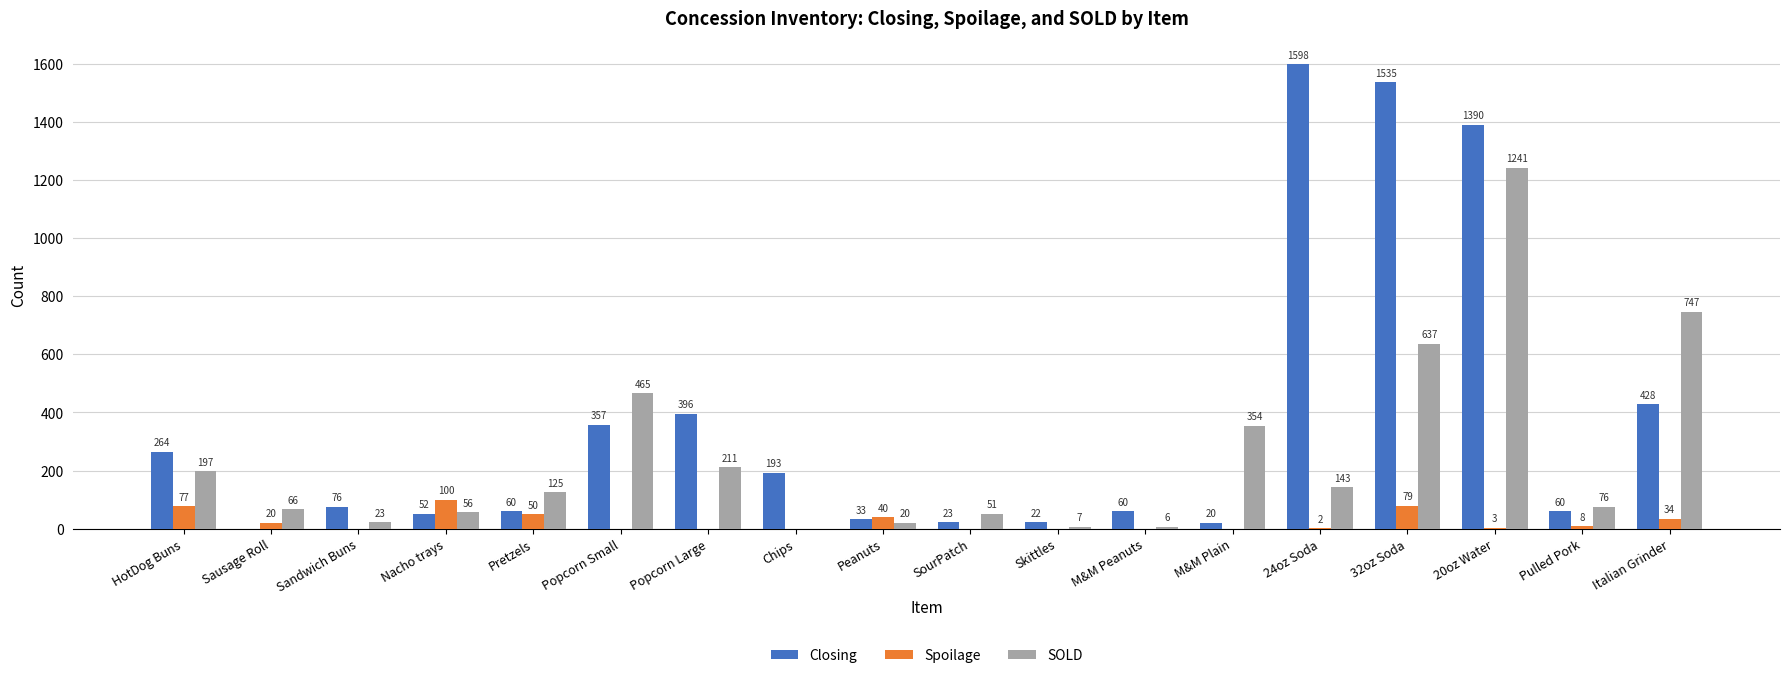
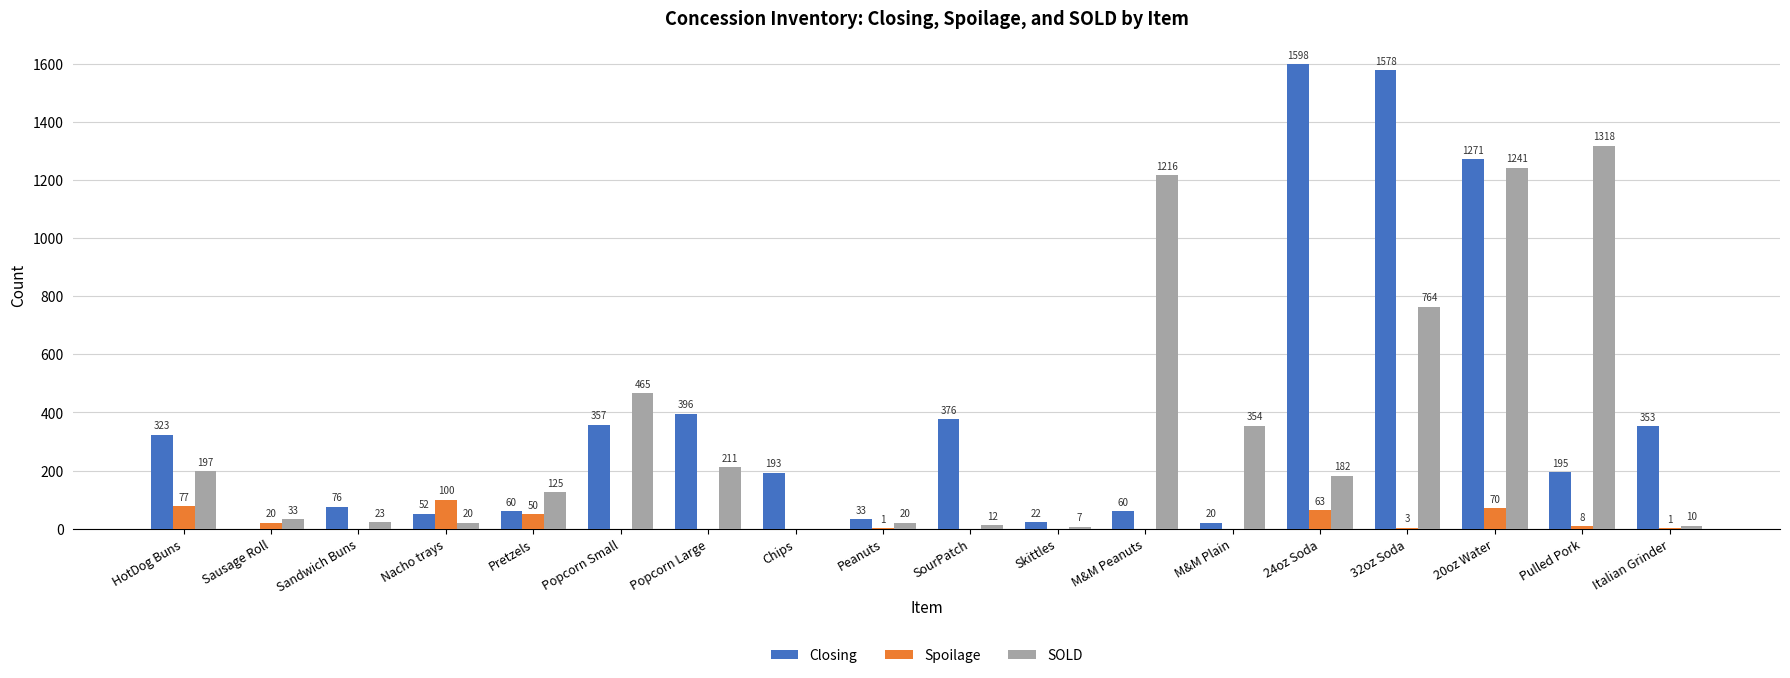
Closing, HotDog Buns: 264 -> 323
SOLD, Sausage Roll: 66 -> 33
SOLD, Nacho trays: 56 -> 20
Spoilage, Peanuts: 40 -> 1
Closing, SourPatch: 23 -> 376
SOLD, SourPatch: 51 -> 12
SOLD, M&M Peanuts: 6 -> 1216
Spoilage, 24oz Soda: 2 -> 63
SOLD, 24oz Soda: 143 -> 182
Closing, 32oz Soda: 1535 -> 1578
Spoilage, 32oz Soda: 79 -> 3
SOLD, 32oz Soda: 637 -> 764
Closing, 20oz Water: 1390 -> 1271
Spoilage, 20oz Water: 3 -> 70
Closing, Pulled Pork: 60 -> 195
SOLD, Pulled Pork: 76 -> 1318
Closing, Italian Grinder: 428 -> 353
Spoilage, Italian Grinder: 34 -> 1
SOLD, Italian Grinder: 747 -> 10
